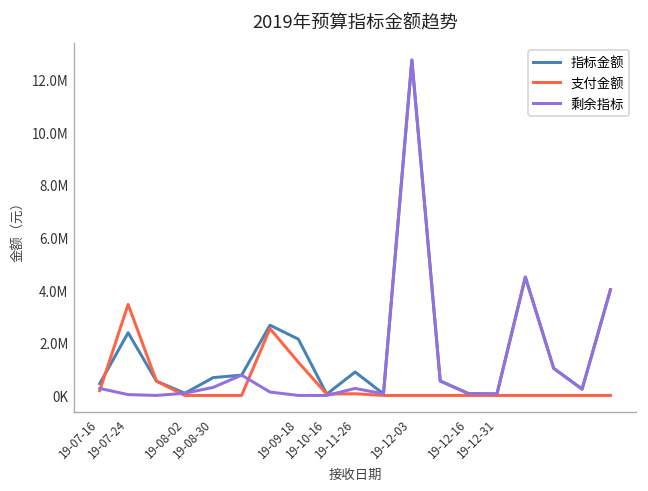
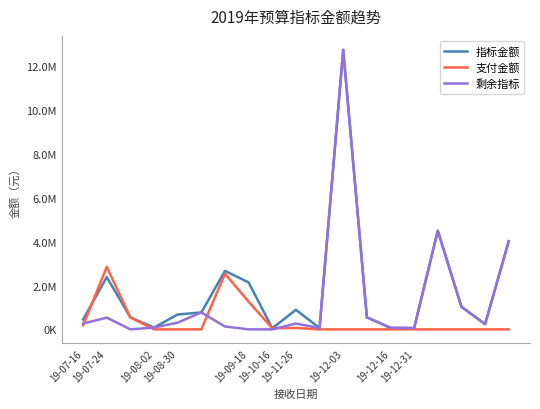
支付金额, 19-07-24: 3500000 -> 2800000
剩余指标, 19-07-24: 0 -> 500000
